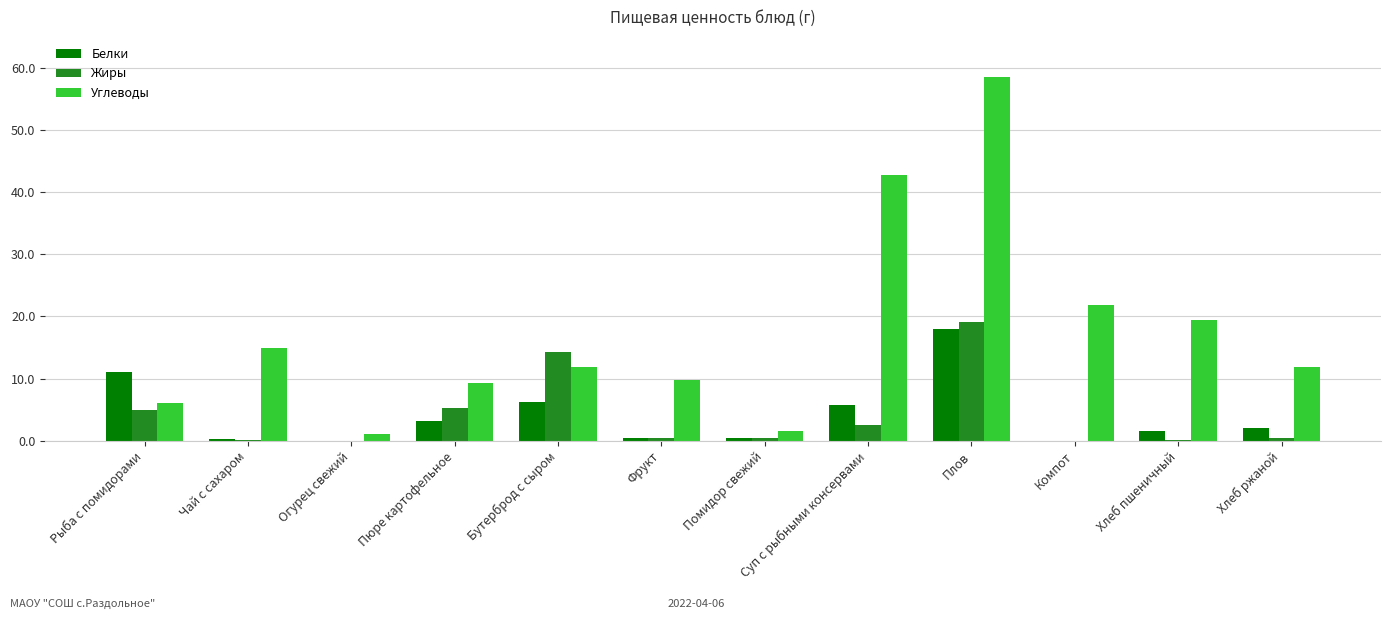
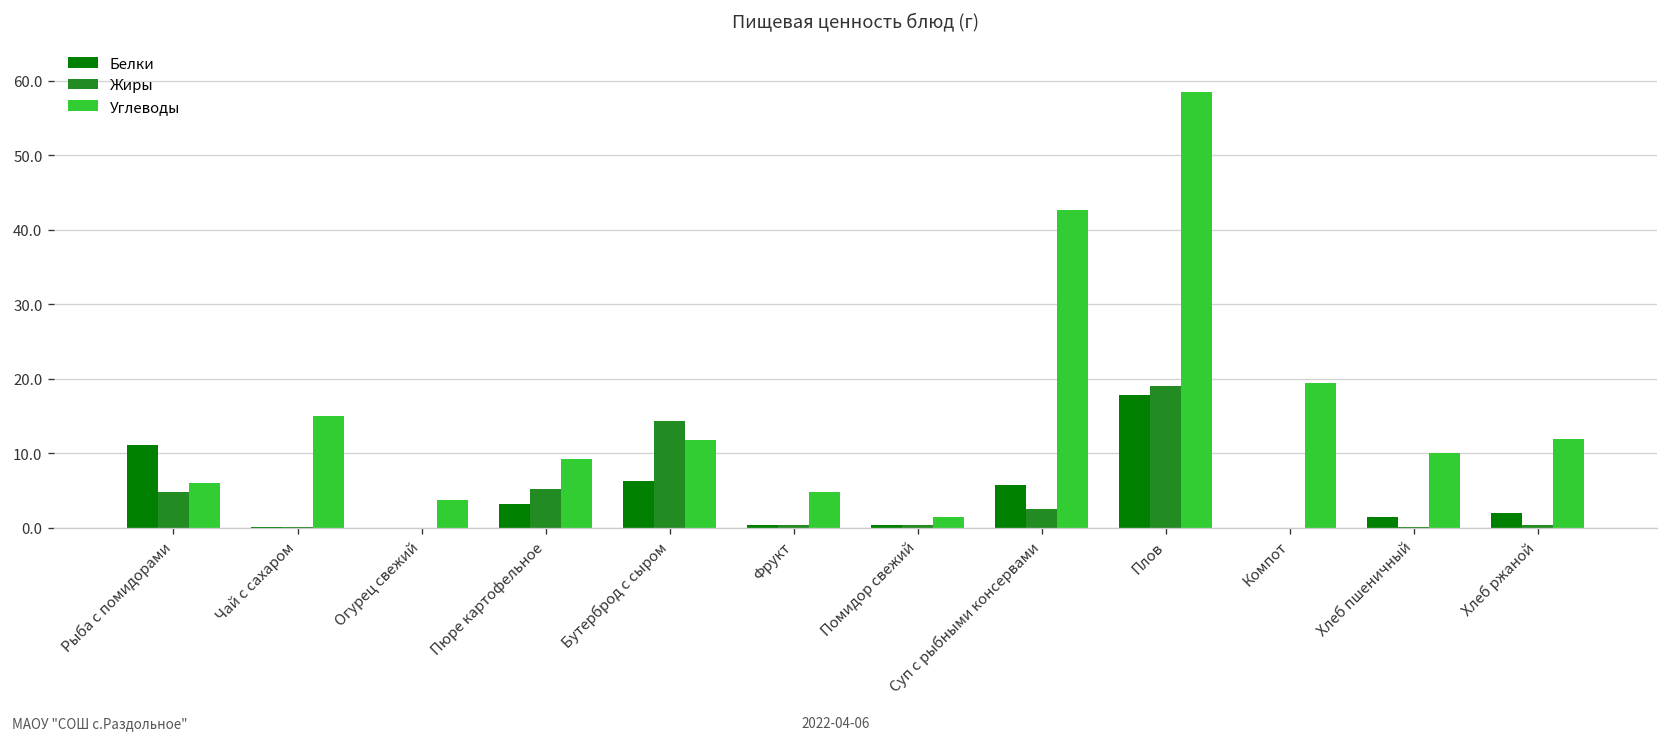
Углеводы, Огурец свежий: 1 -> 4
Углеводы, Фрукт: 10 -> 5
Углеводы, Компот: 22 -> 19
Углеводы, Хлеб пшеничный: 19 -> 10
